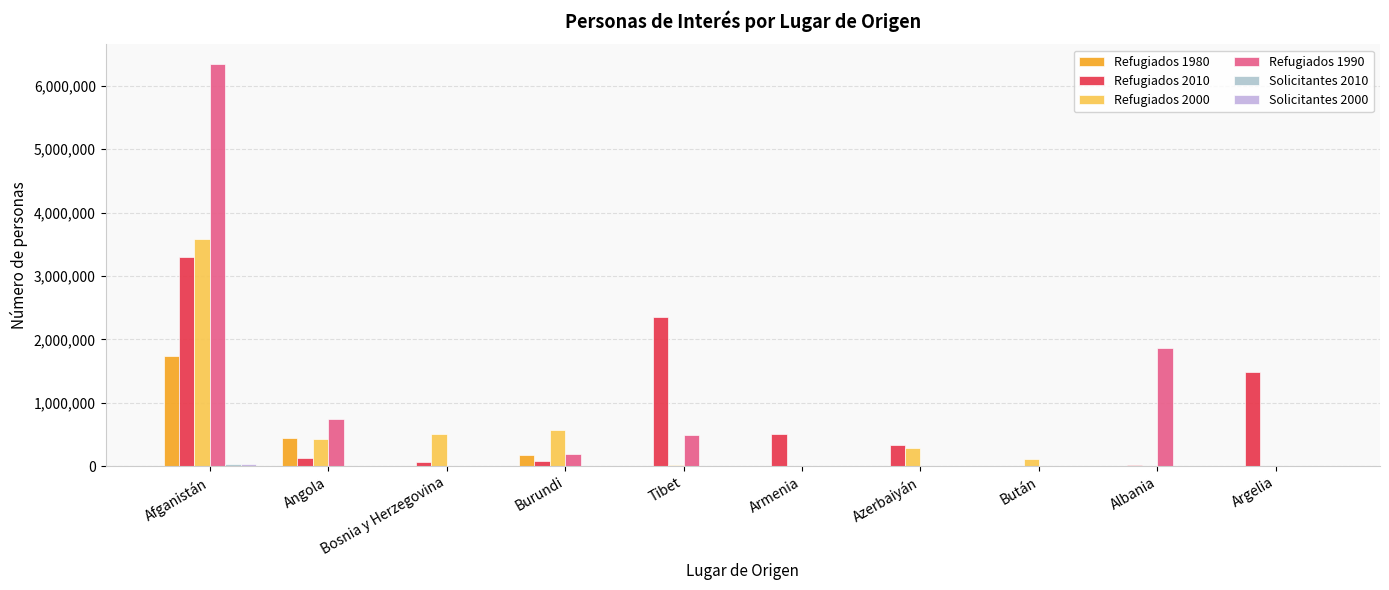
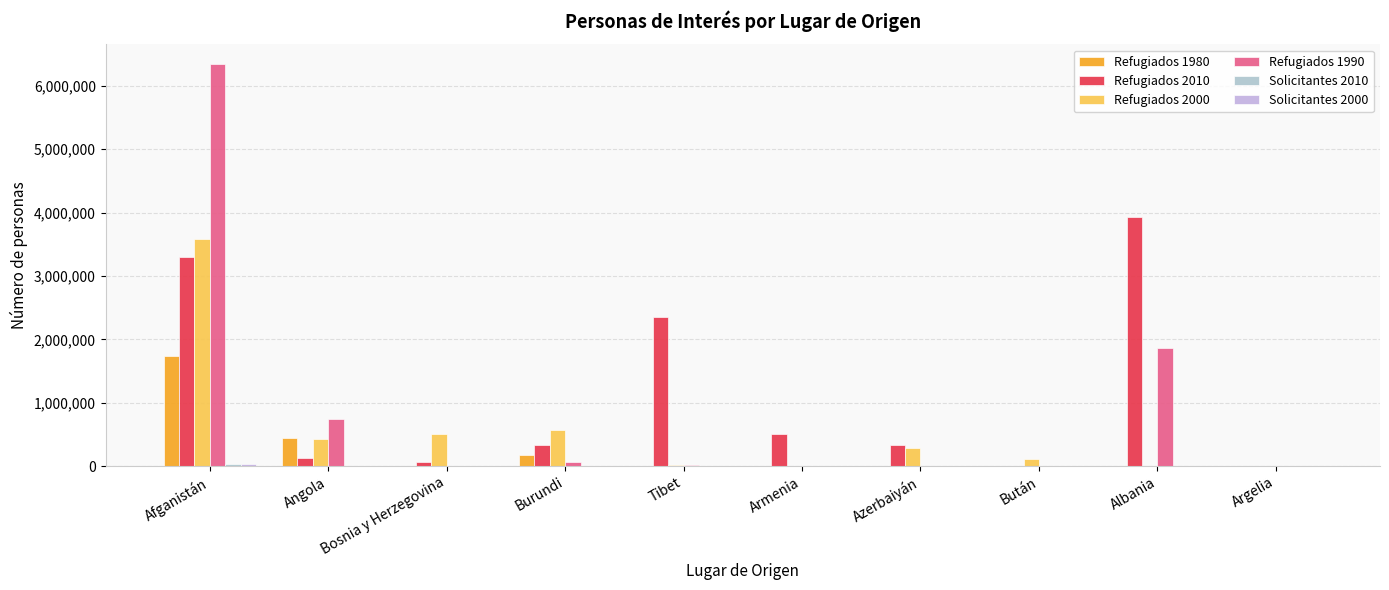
Refugiados 2010, Burundi: 100,000 -> 300,000
Refugiados 1990, Burundi: 200,000 -> 100,000
Refugiados 1990, Tibet: 500,000 -> 0
Refugiados 2010, Albania: 0 -> 3,900,000
Refugiados 2010, Argelia: 1,500,000 -> 0
